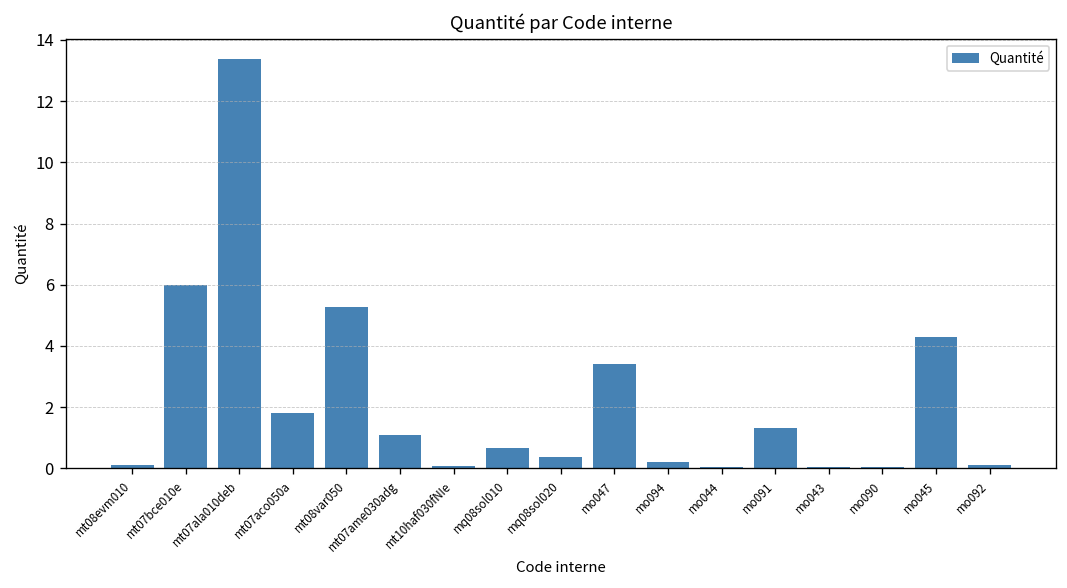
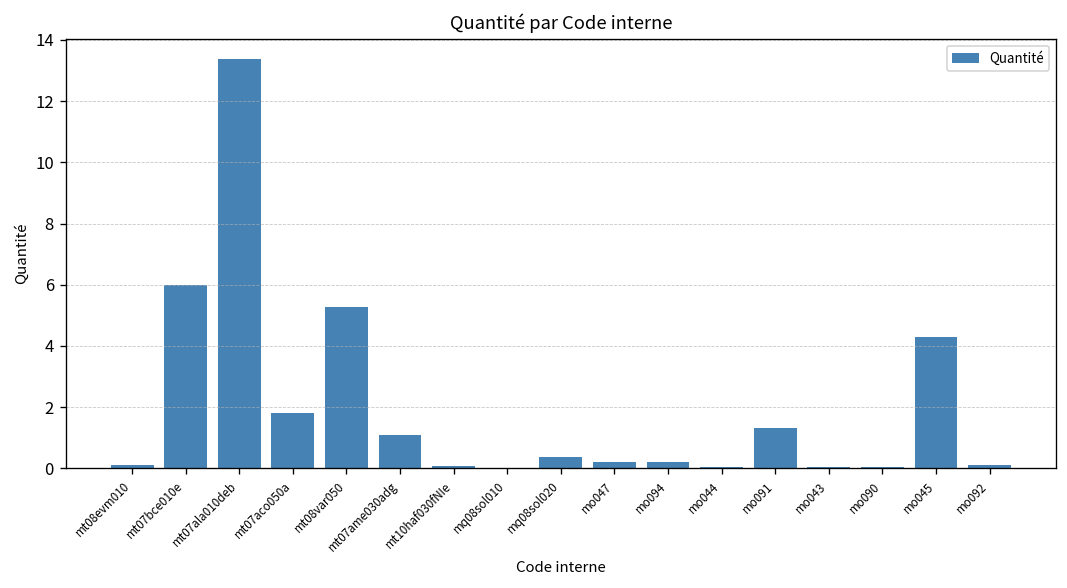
mq08sol010: 0.7 -> 0.0
mo047: 3.4 -> 0.2
